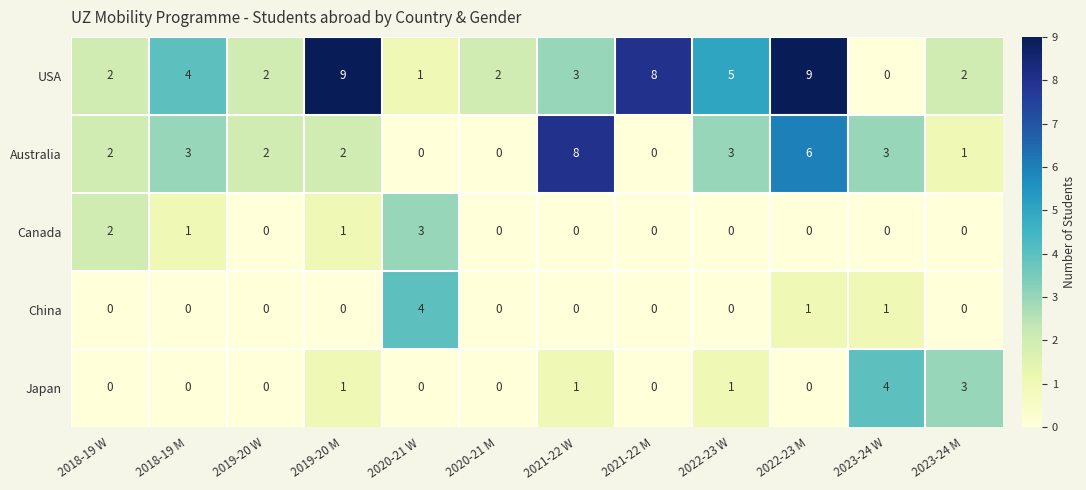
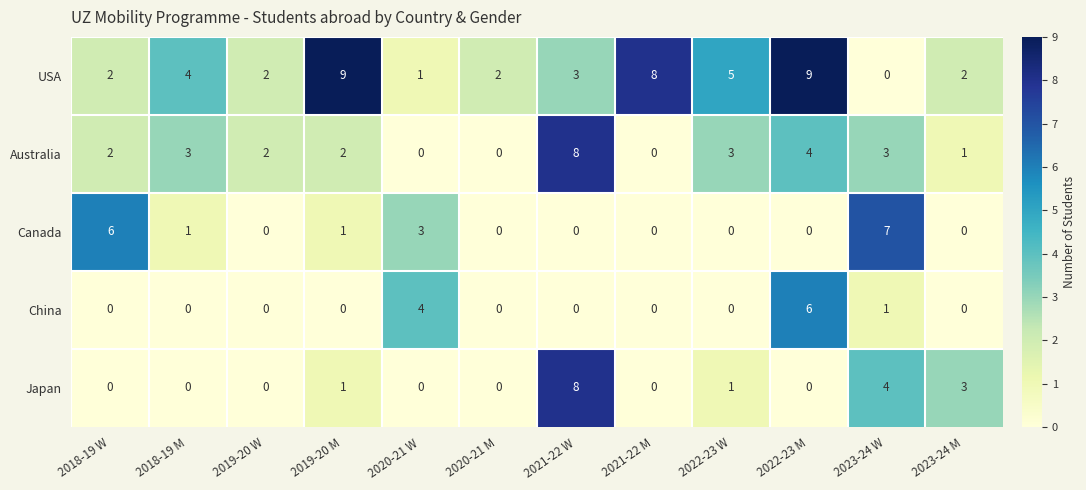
Australia, 2022-23 M: 6 -> 4
Canada, 2018-19 W: 2 -> 6
Canada, 2023-24 W: 0 -> 7
China, 2022-23 M: 1 -> 6
Japan, 2021-22 W: 1 -> 8
